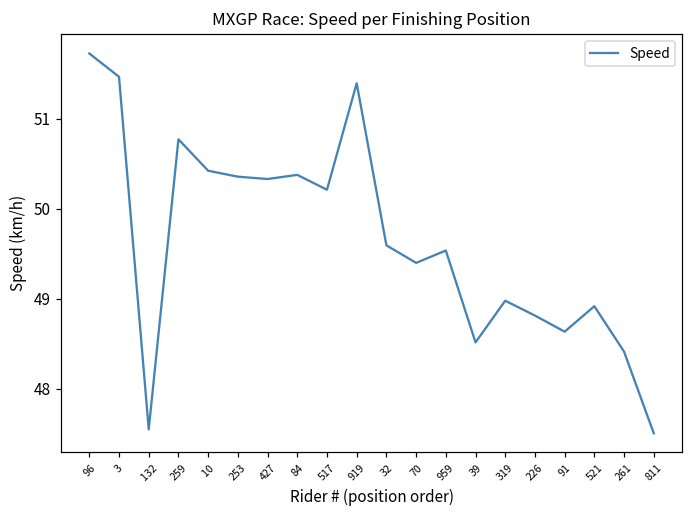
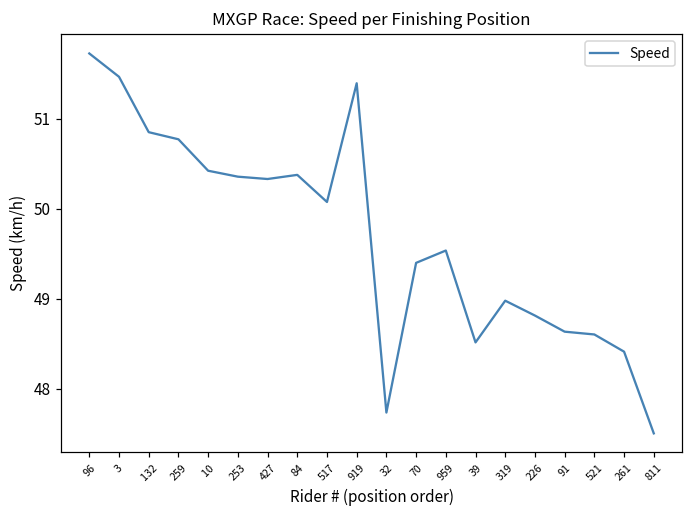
132: 47.6 -> 50.9
517: 50.2 -> 50.1
32: 49.6 -> 47.7
521: 48.9 -> 48.6
